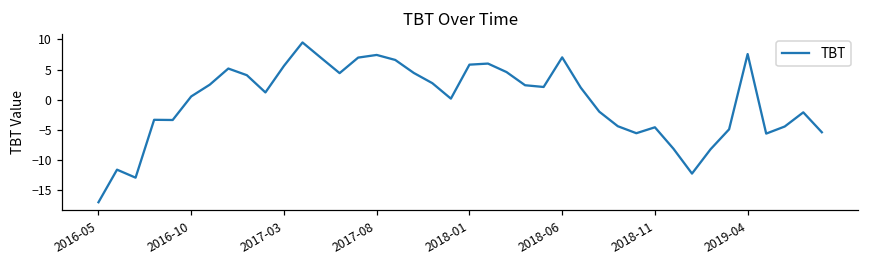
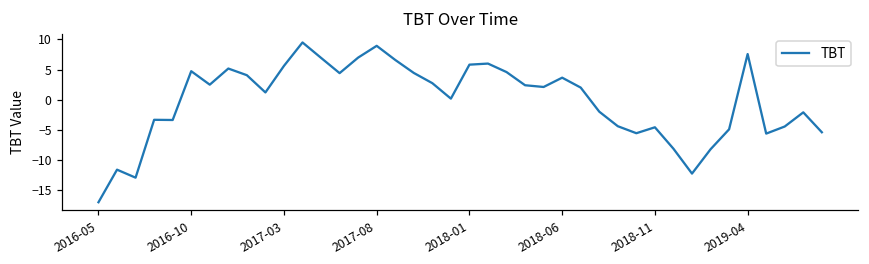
2016-10: 1 -> 5
2017-08: 7 -> 9
2018-06: 7 -> 4
